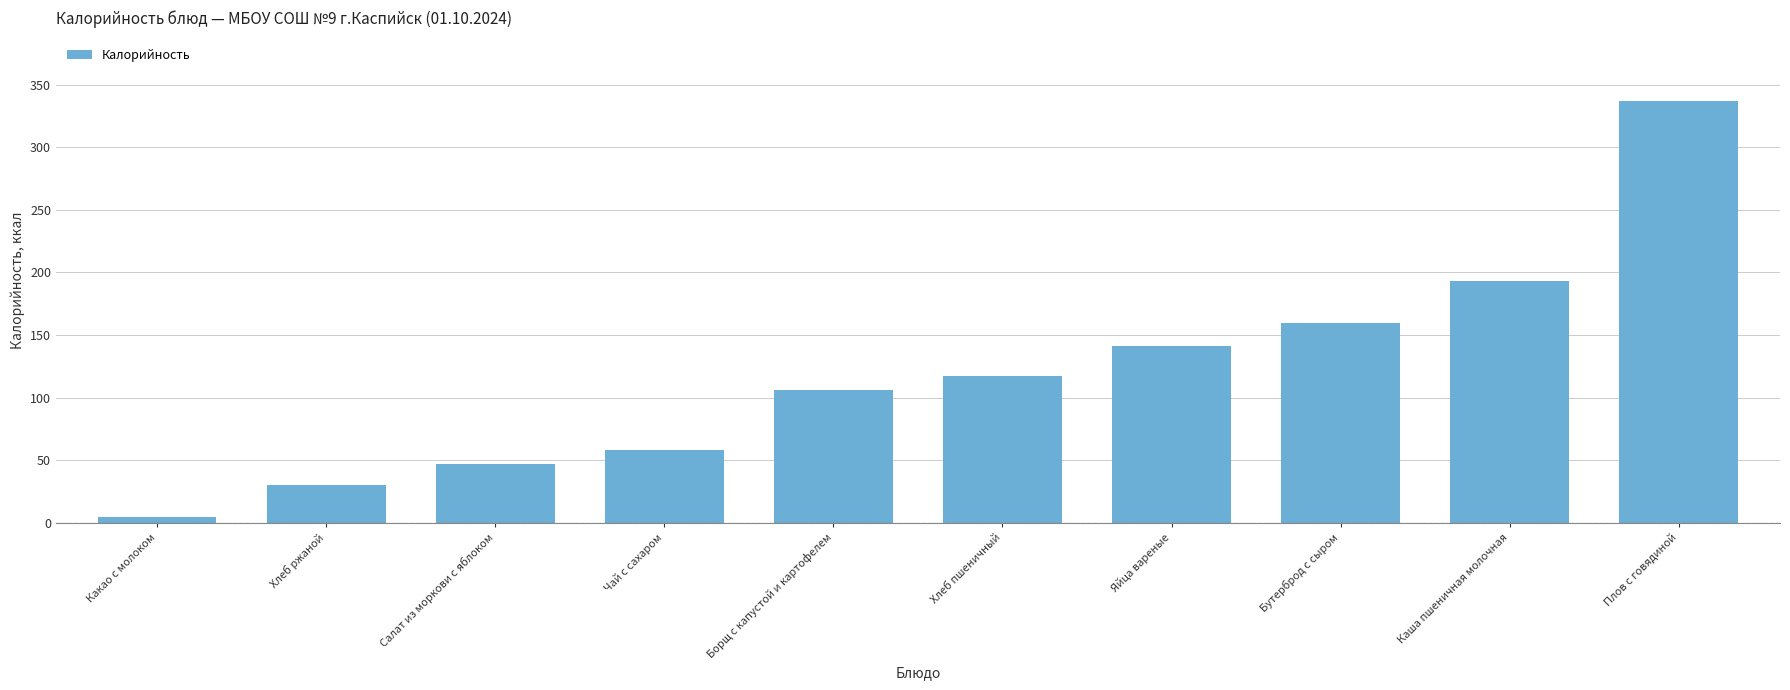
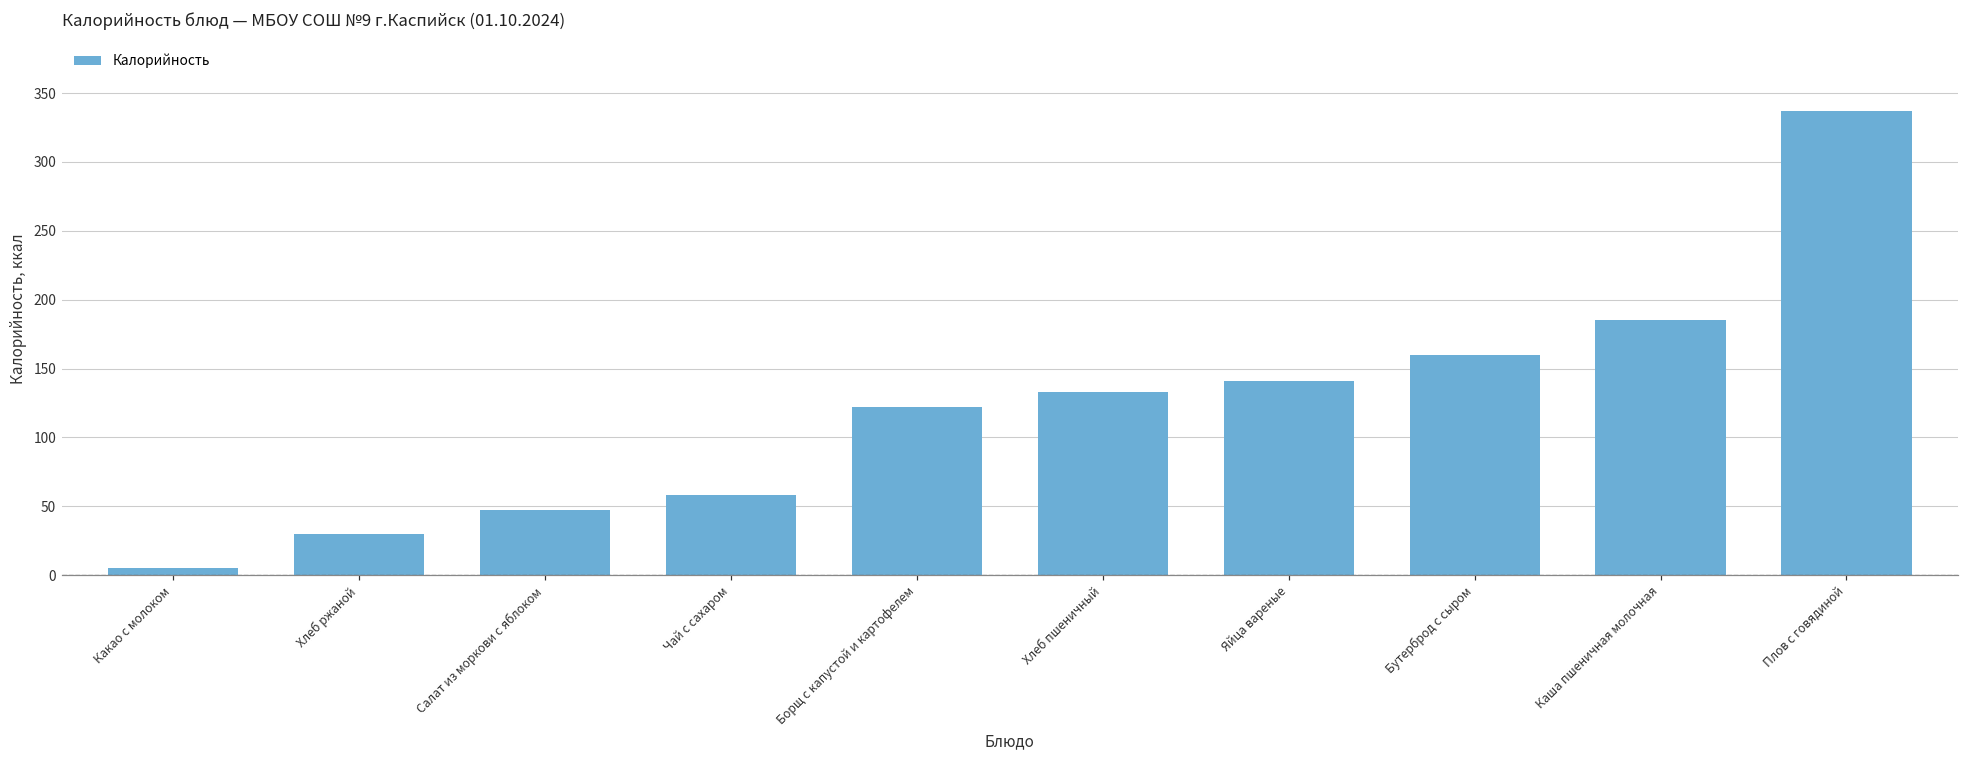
Борщ с капустой и картофелем: 106 -> 122
Хлеб пшеничный: 117 -> 133
Каша пшеничная молочная: 193 -> 185
